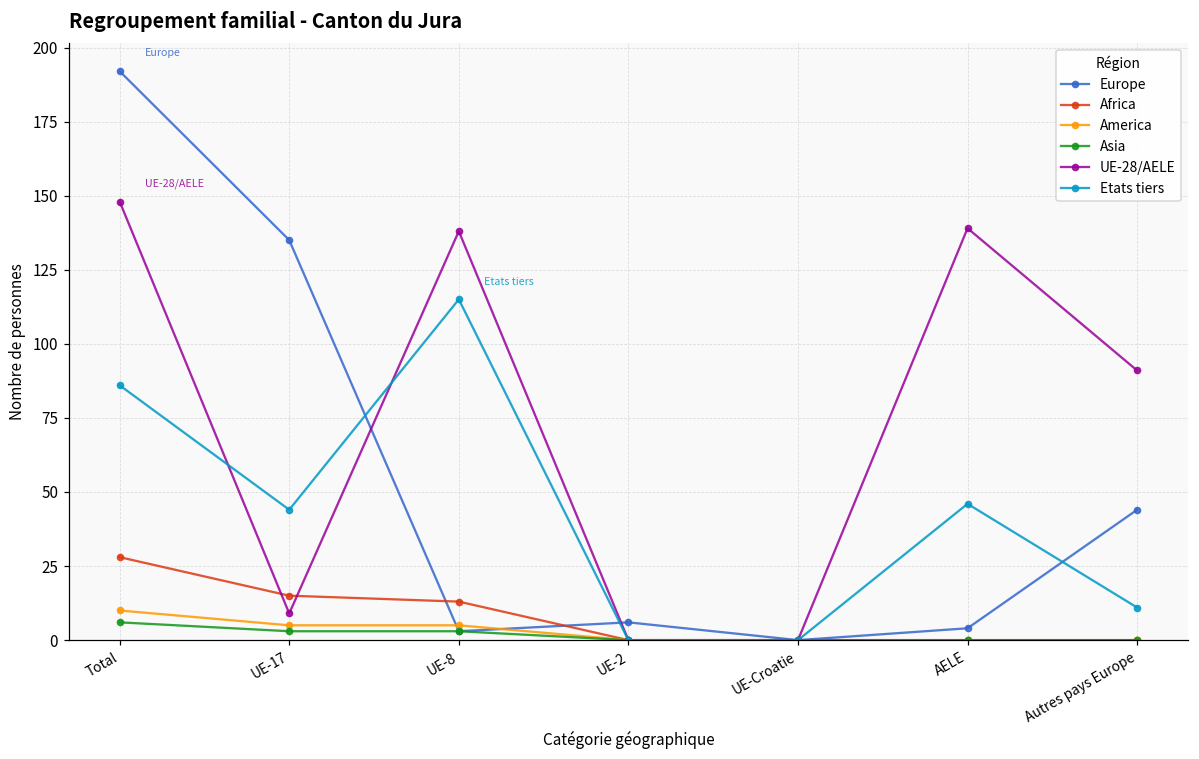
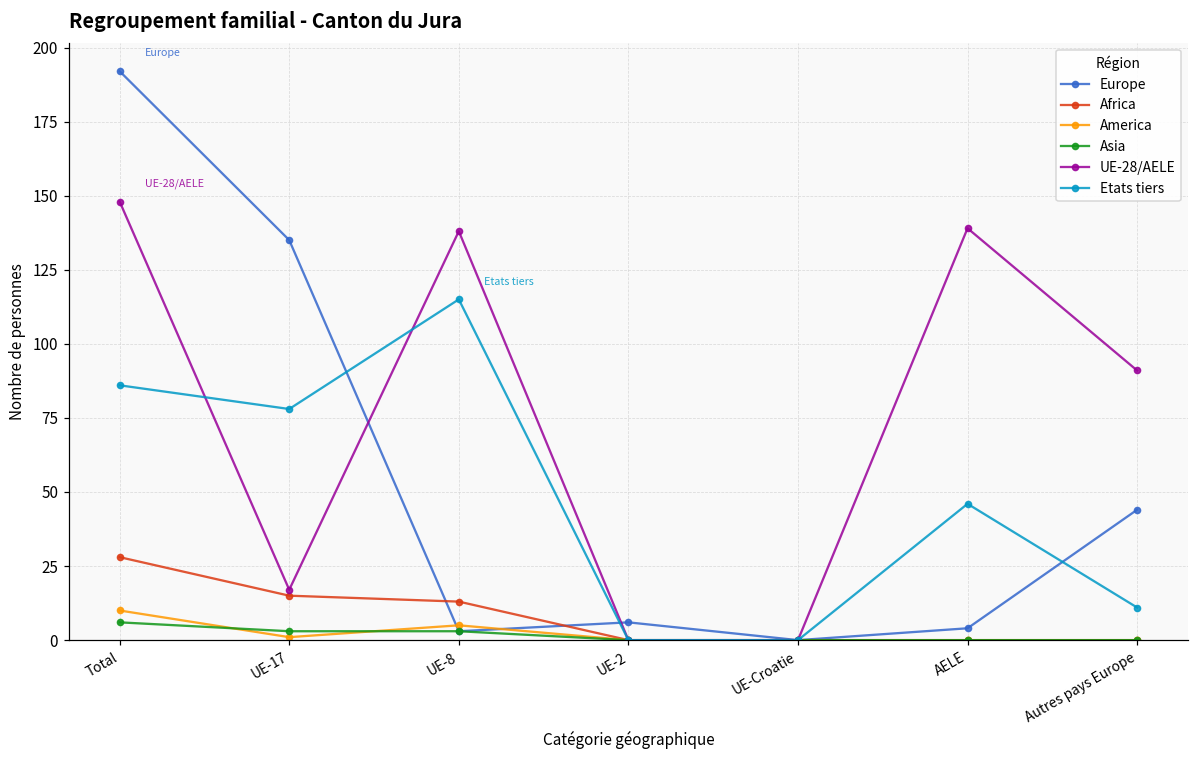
America, UE-17: 5 -> 1
UE-28/AELE, UE-17: 9 -> 17
Etats tiers, UE-17: 44 -> 78
